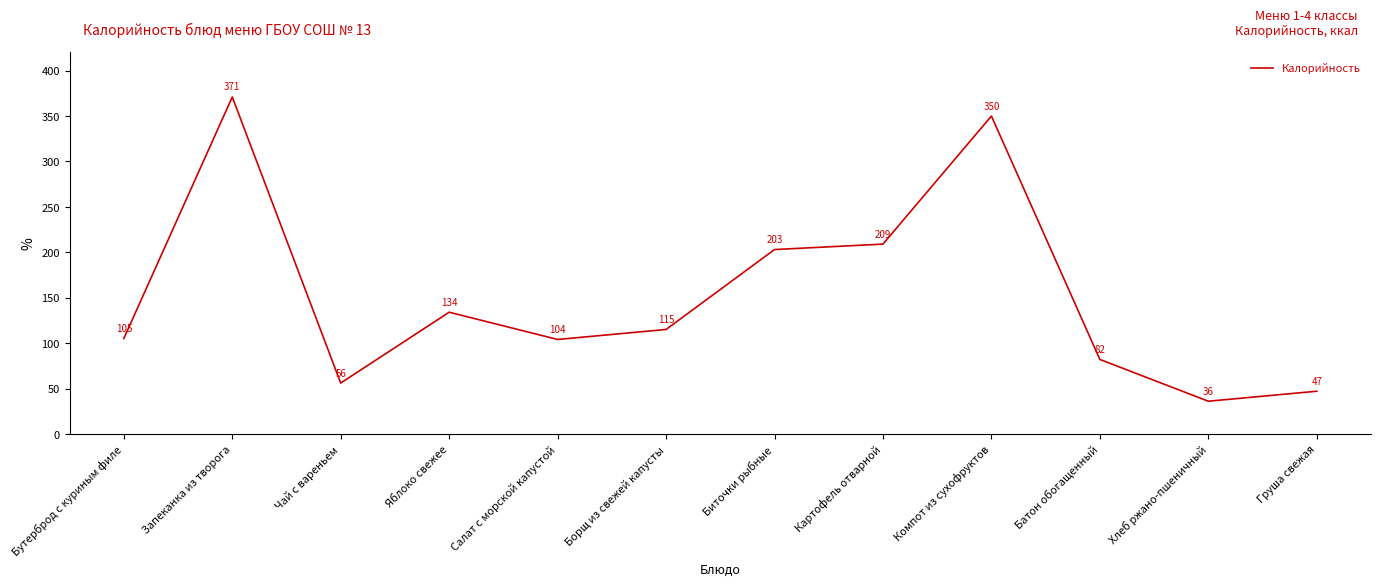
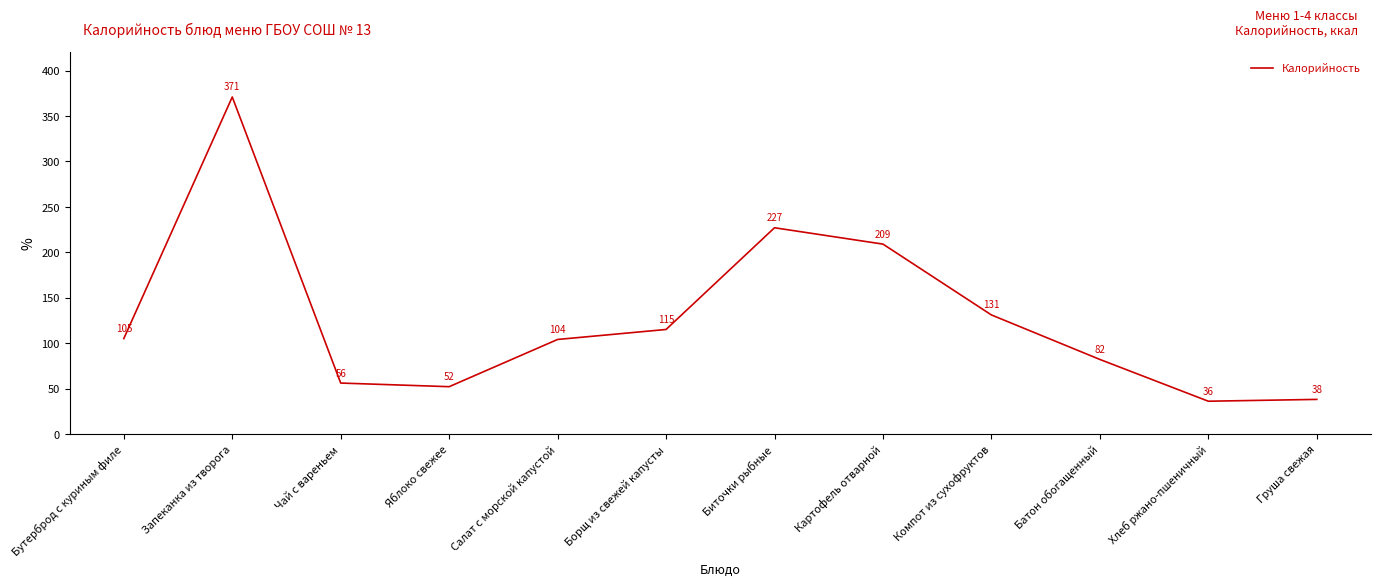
Яблоко свежее: 134 -> 52
Биточки рыбные: 203 -> 227
Компот из сухофруктов: 350 -> 131
Груша свежая: 47 -> 38
